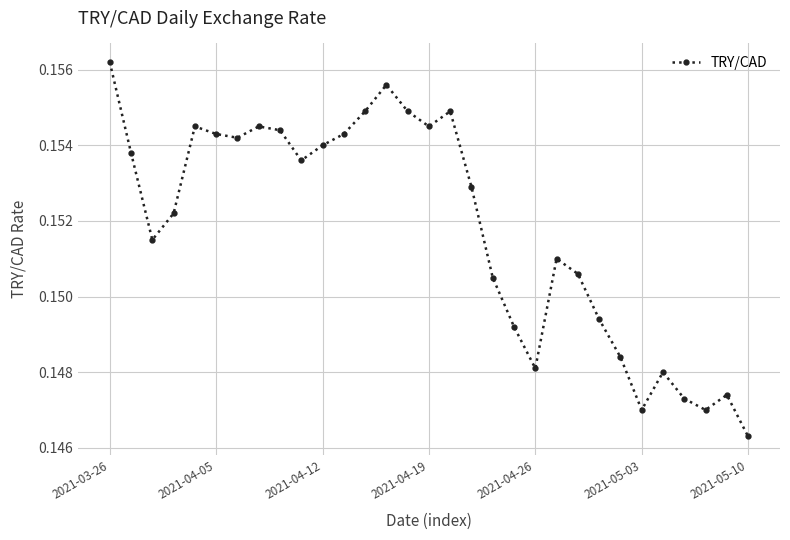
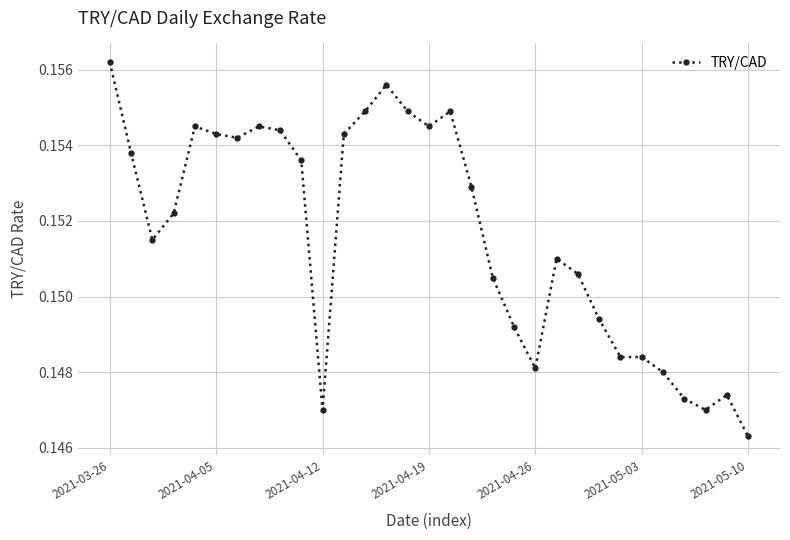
2021-04-12: 0.154 -> 0.147
2021-05-03: 0.1470 -> 0.1484
